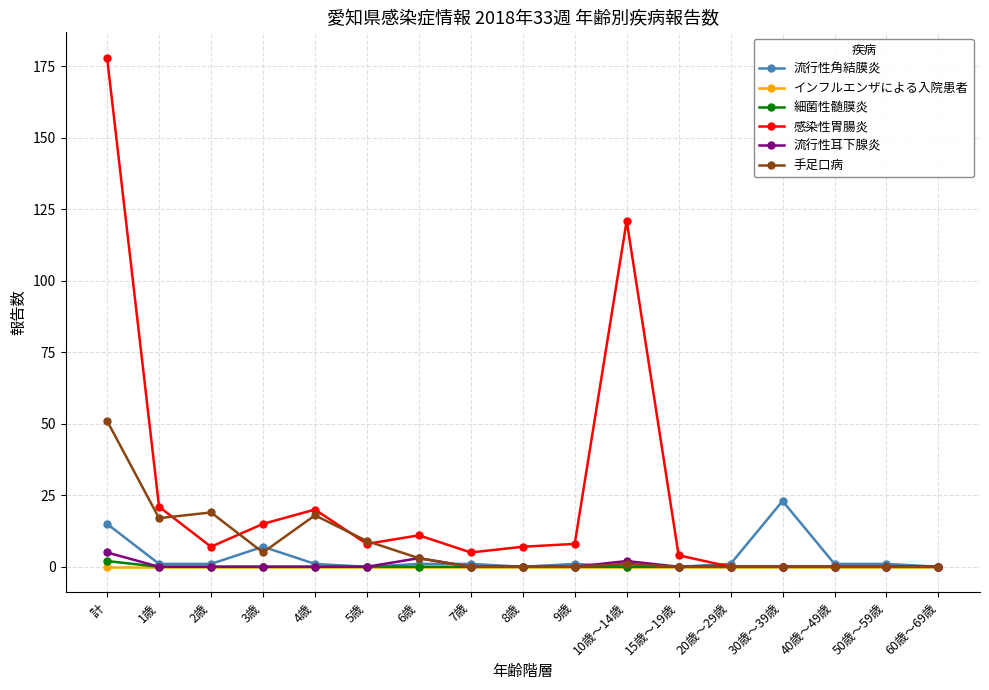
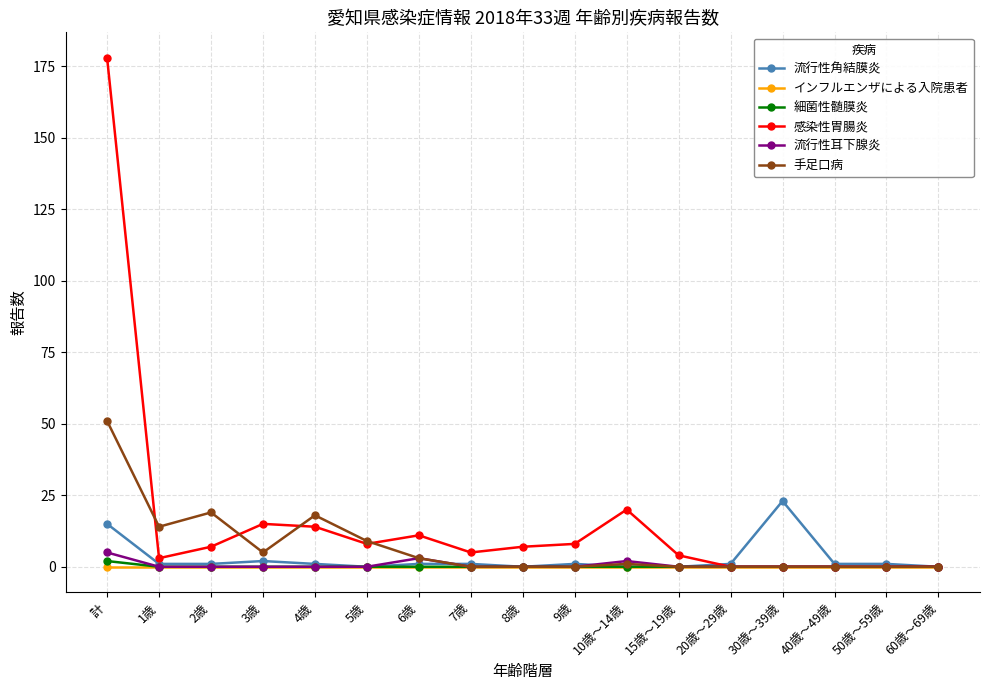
感染性胃腸炎, 1歳: 21 -> 3
手足口病, 1歳: 17 -> 14
流行性角結膜炎, 3歳: 7 -> 2
感染性胃腸炎, 4歳: 20 -> 14
感染性胃腸炎, 10歳～14歳: 121 -> 20
